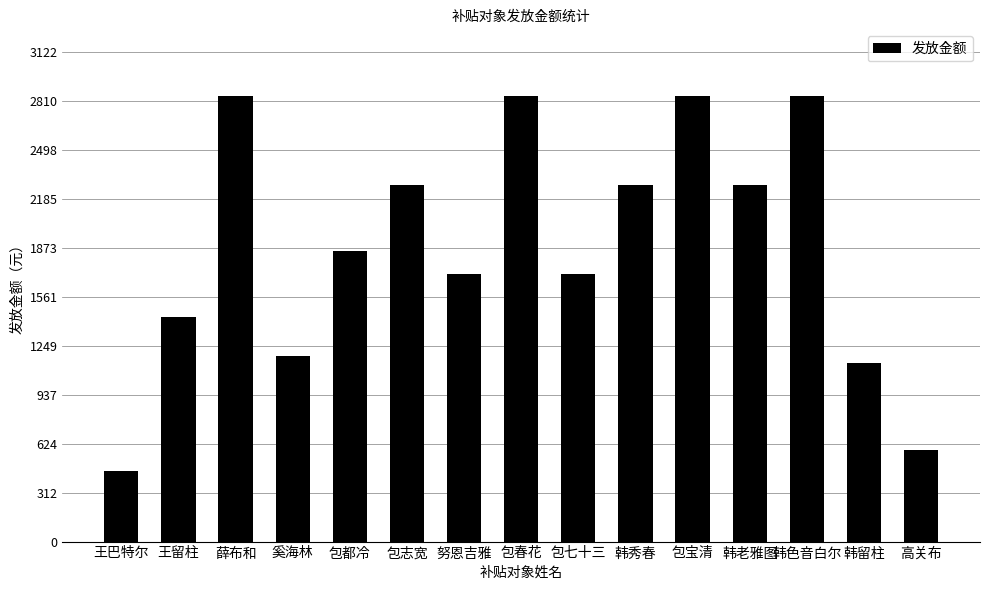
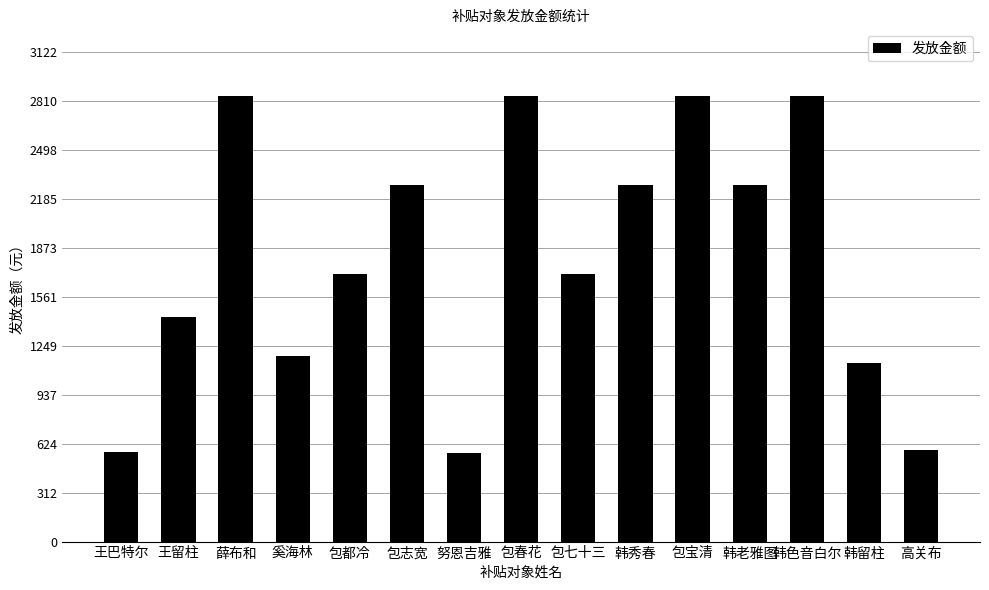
王巴特尔: 450 -> 570
包都冷: 1850 -> 1700
努恩吉雅: 1700 -> 570
